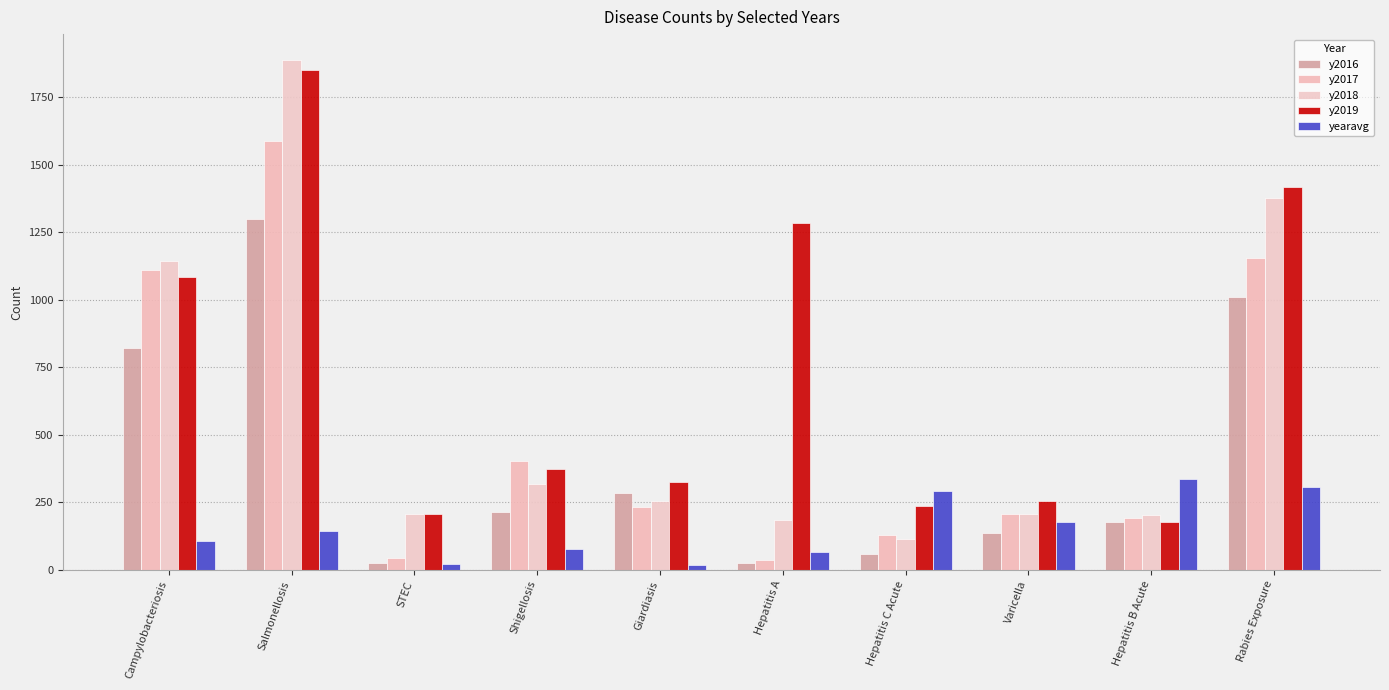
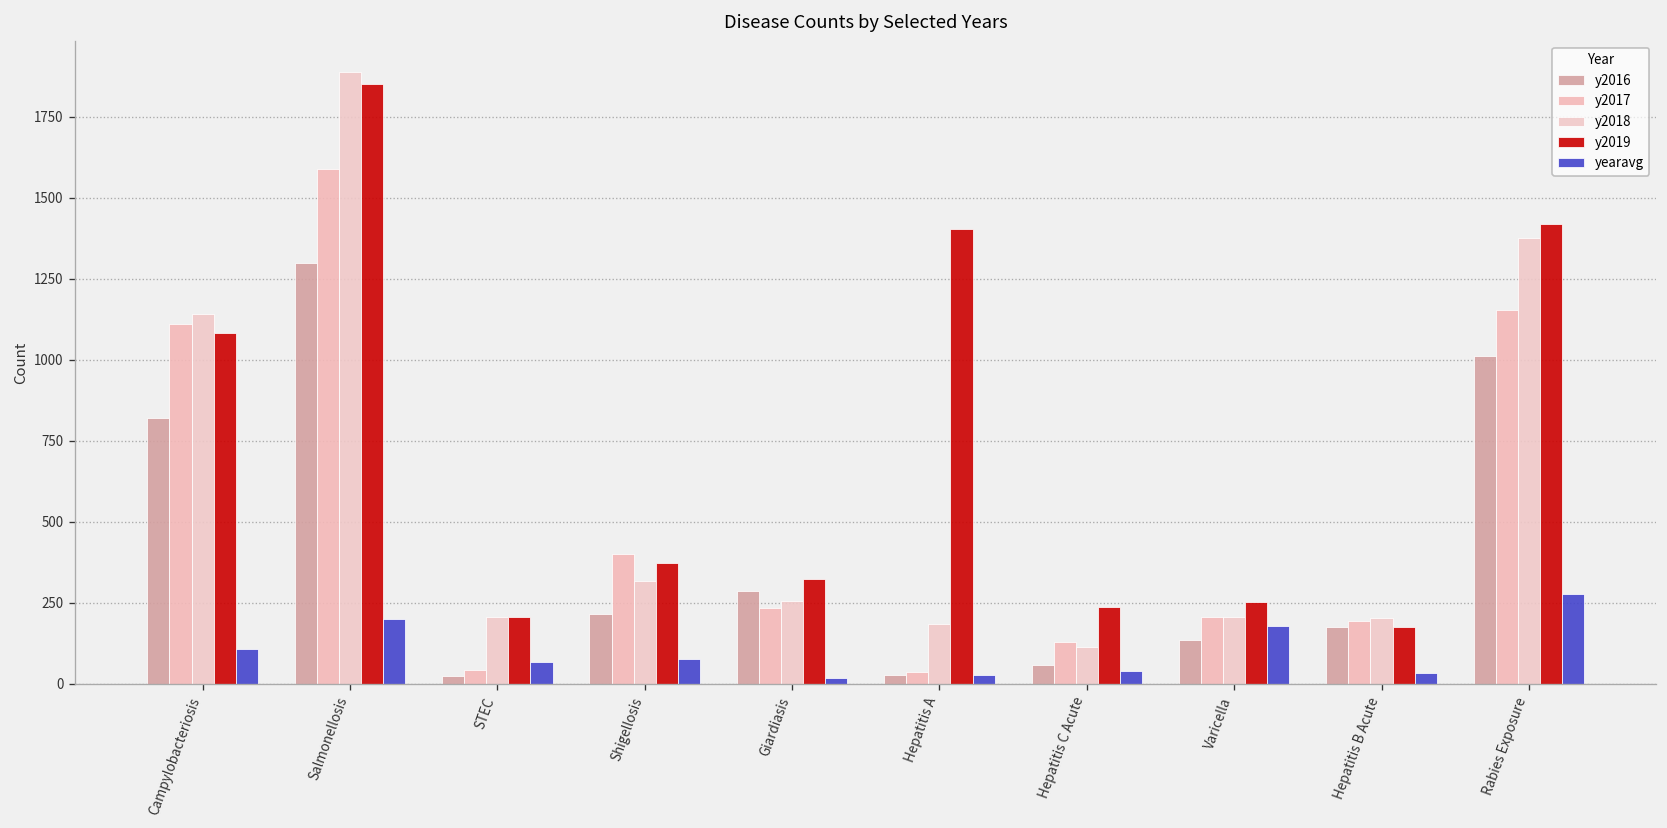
yearavg, Salmonellosis: 140 -> 200
yearavg, STEC: 20 -> 70
y2019, Hepatitis A: 1290 -> 1400
yearavg, Hepatitis A: 70 -> 30
yearavg, Hepatitis C Acute: 290 -> 40
yearavg, Hepatitis B Acute: 340 -> 30
yearavg, Rabies Exposure: 310 -> 280
